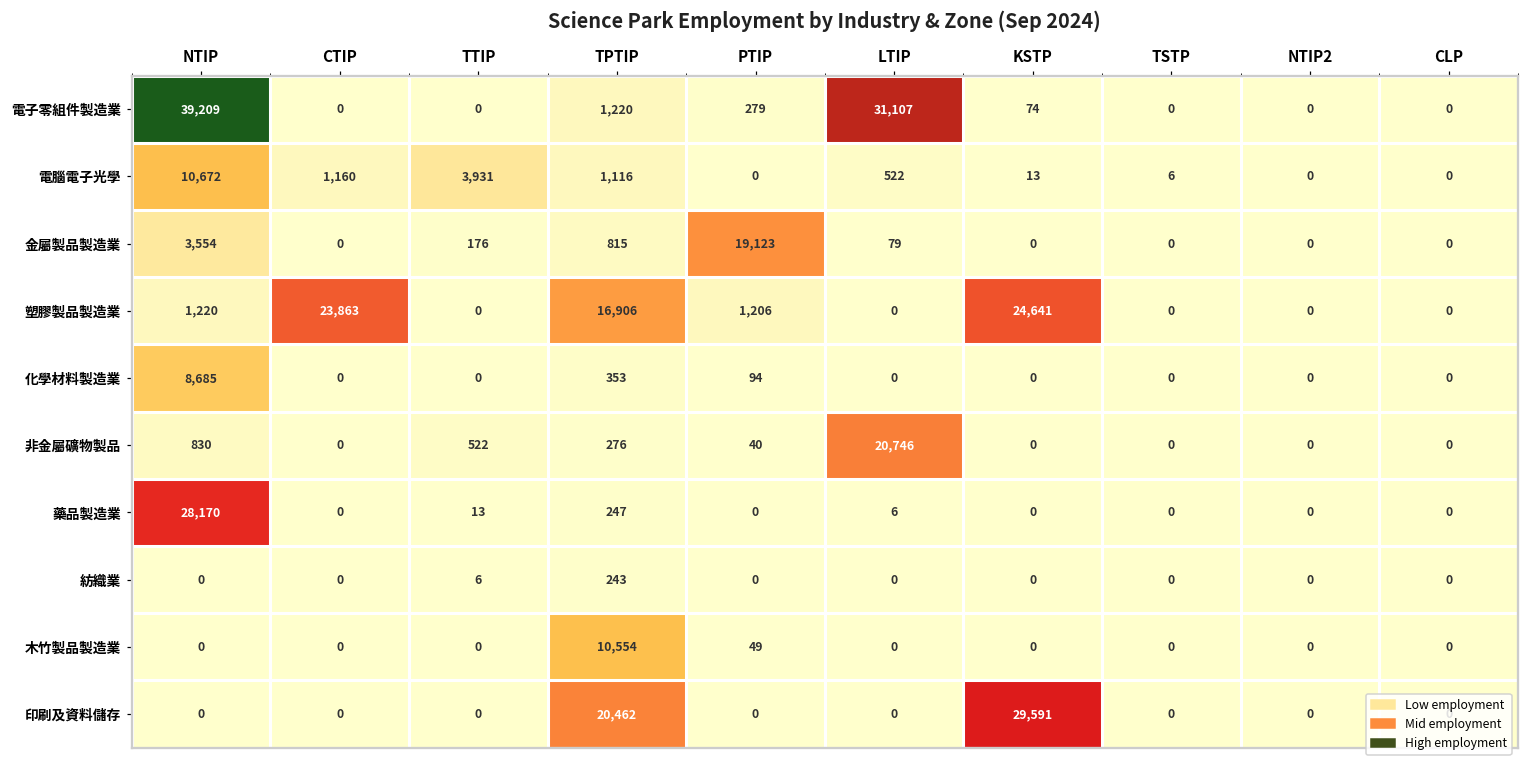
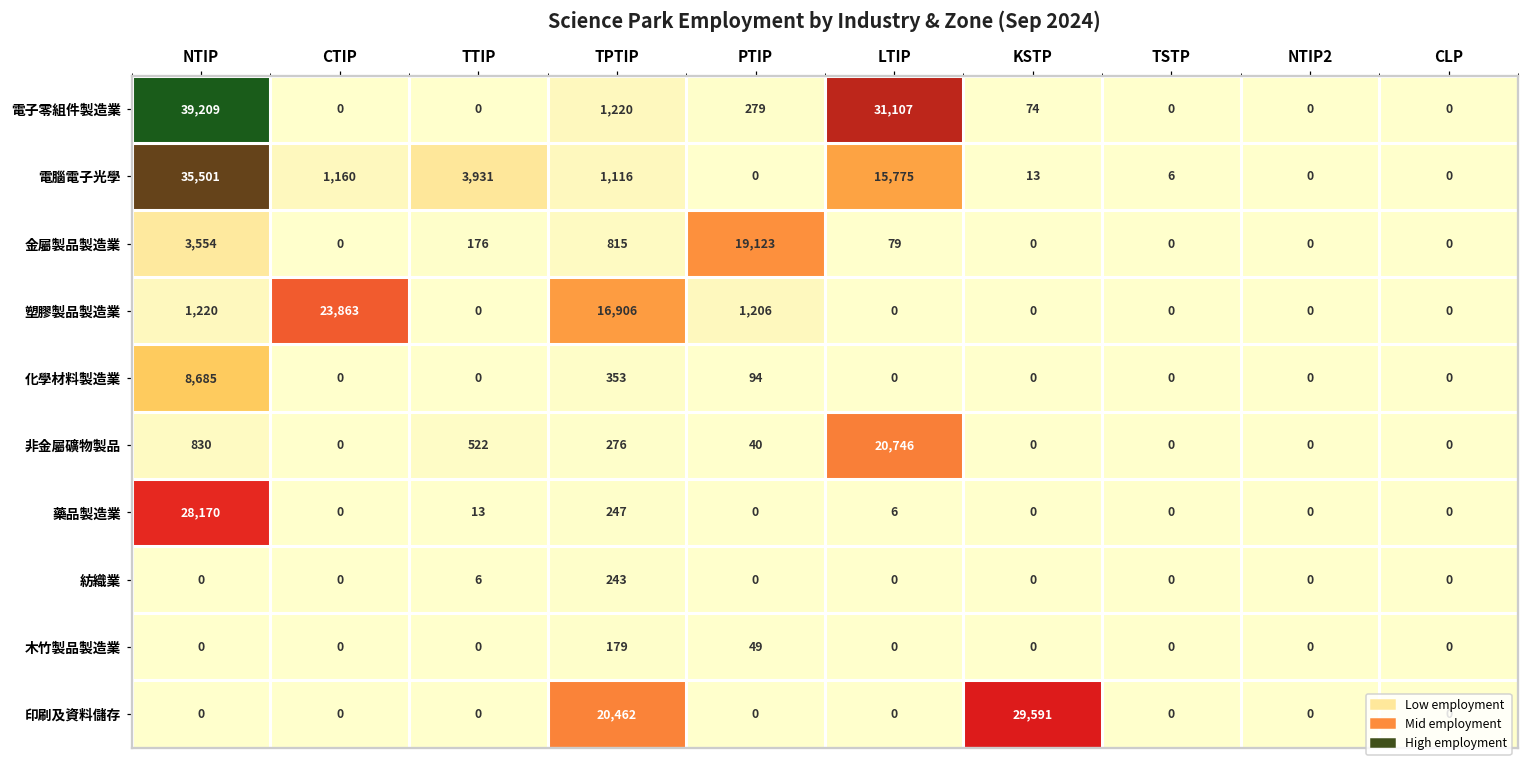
電腦電子光學, NTIP: 10,672 -> 35,501
電腦電子光學, LTIP: 522 -> 15,775
塑膠製品製造業, KSTP: 24,641 -> 0
木竹製品製造業, TPTIP: 10,554 -> 179
